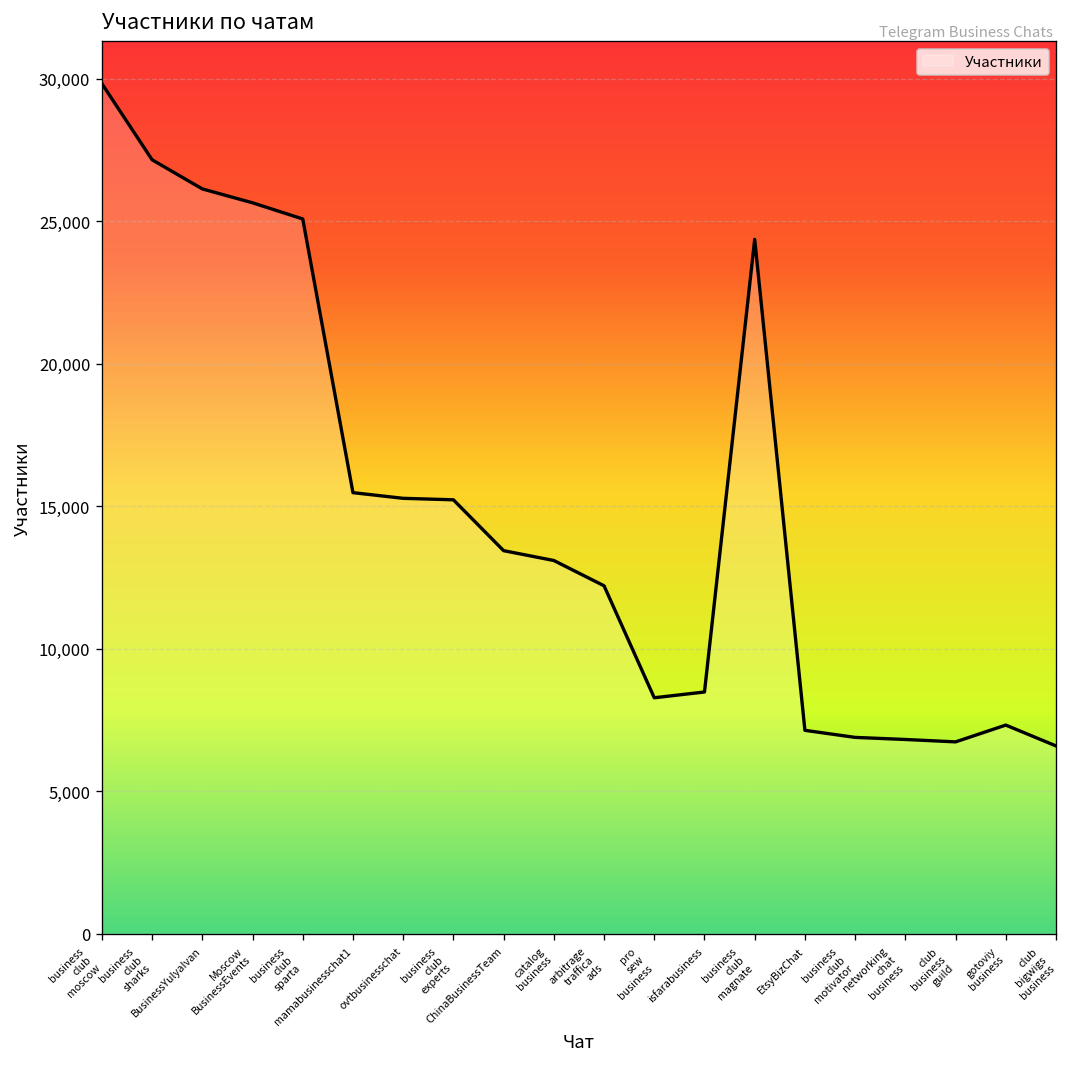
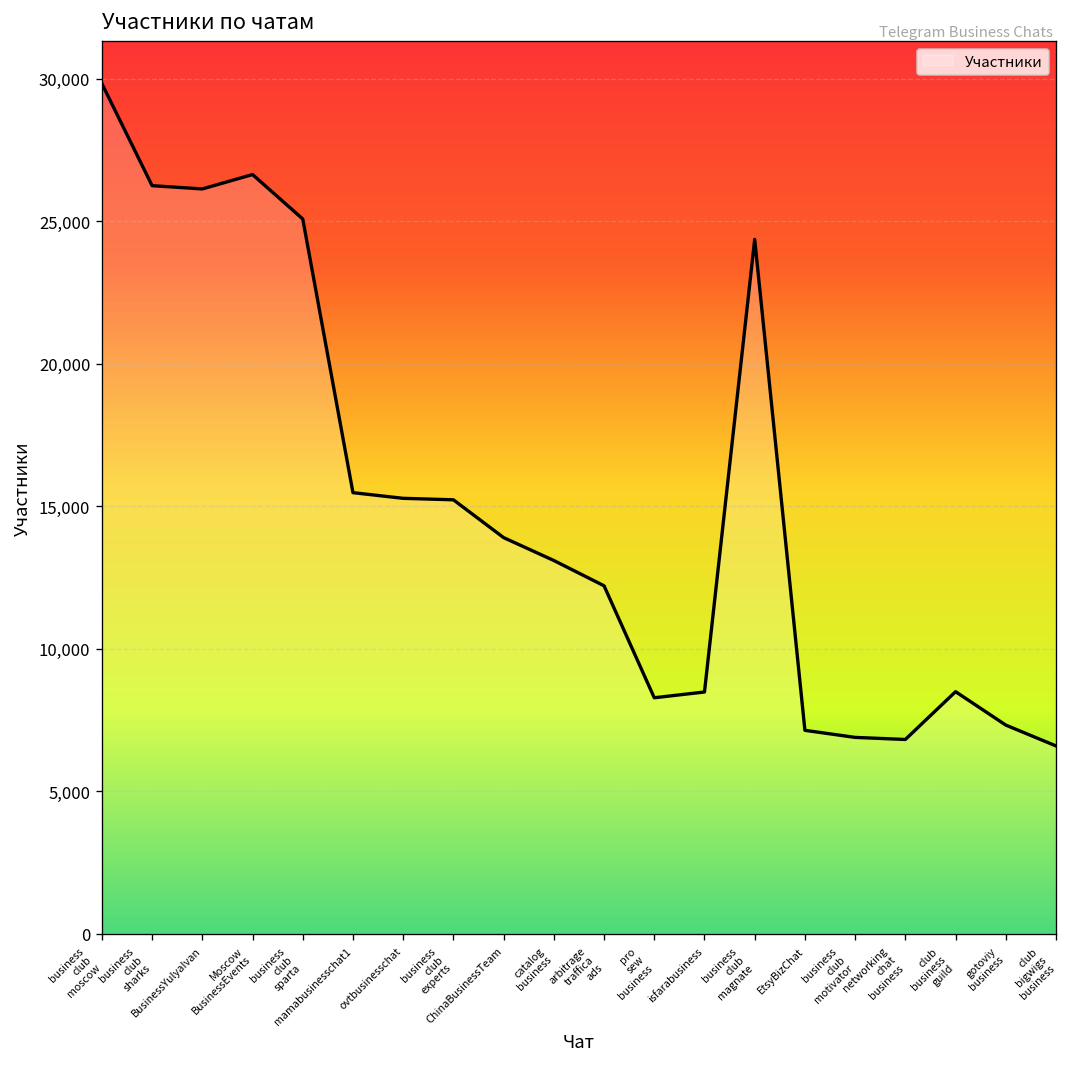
business club sharks: 27,200 -> 26,200
Moscow BusinessEvents: 25,600 -> 26,600
ChinaBusinessTeam: 13,400 -> 13,900
club business guild: 6,700 -> 8,500
